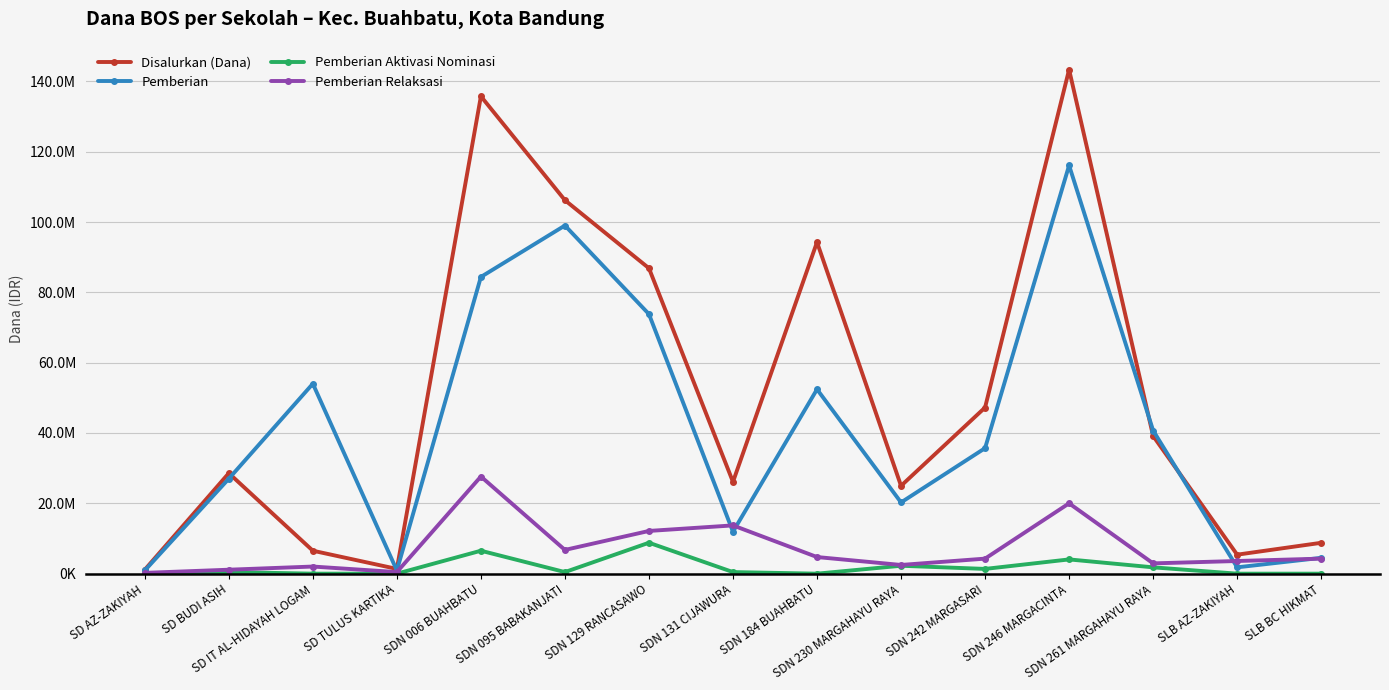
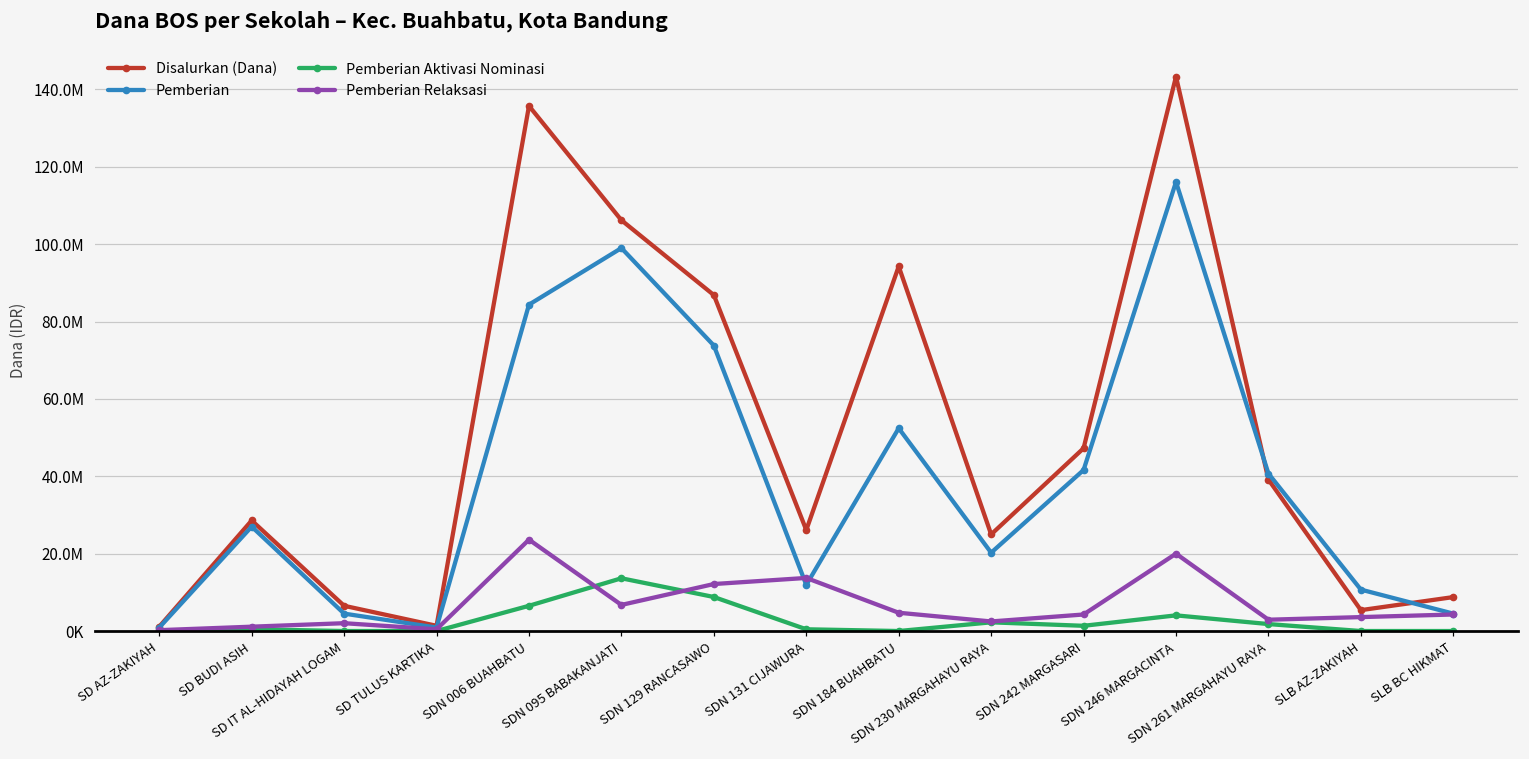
Pemberian, SD IT AL-HIDAYAH LOGAM: 54000000 -> 5000000
Pemberian Relaksasi, SDN 006 BUAHBATU: 28000000 -> 24000000
Pemberian Aktivasi Nominasi, SDN 095 BABAKANJATI: 0 -> 14000000
Pemberian, SDN 242 MARGASARI: 36000000 -> 42000000
Pemberian, SLB AZ-ZAKIYAH: 2000000 -> 11000000
